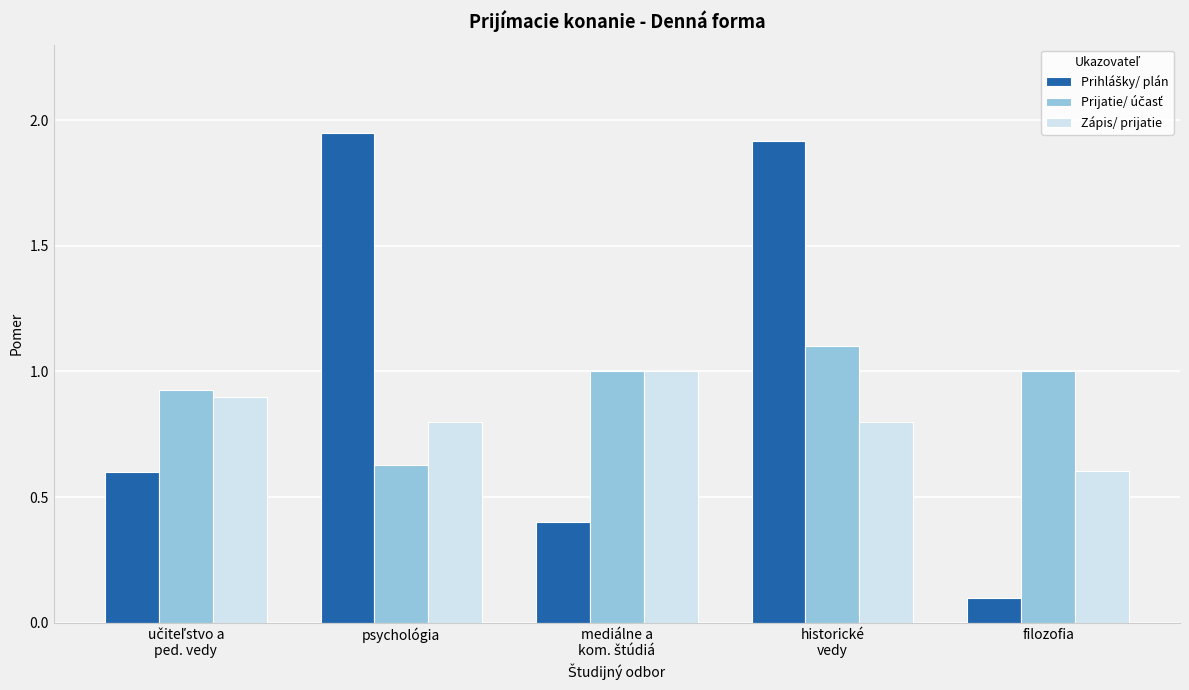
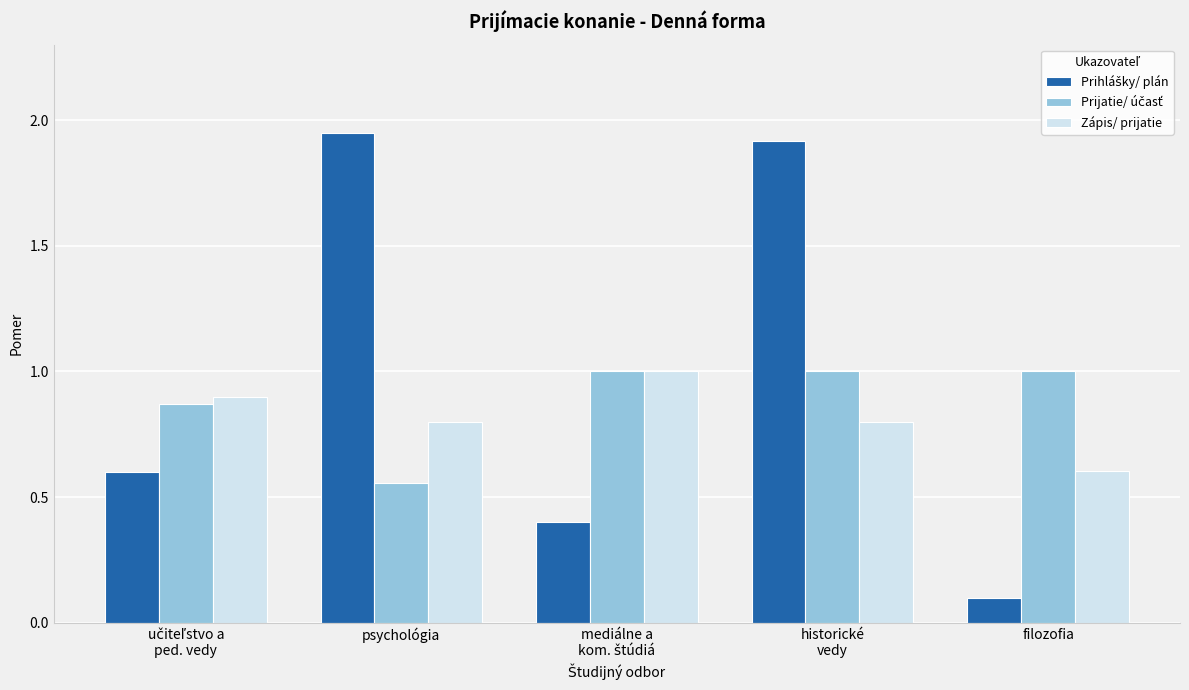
Prijatie/ účasť, učiteľstvo a ped. vedy: 0.93 -> 0.87
Prijatie/ účasť, psychológia: 0.63 -> 0.56
Prijatie/ účasť, historické vedy: 1.1 -> 1.0
